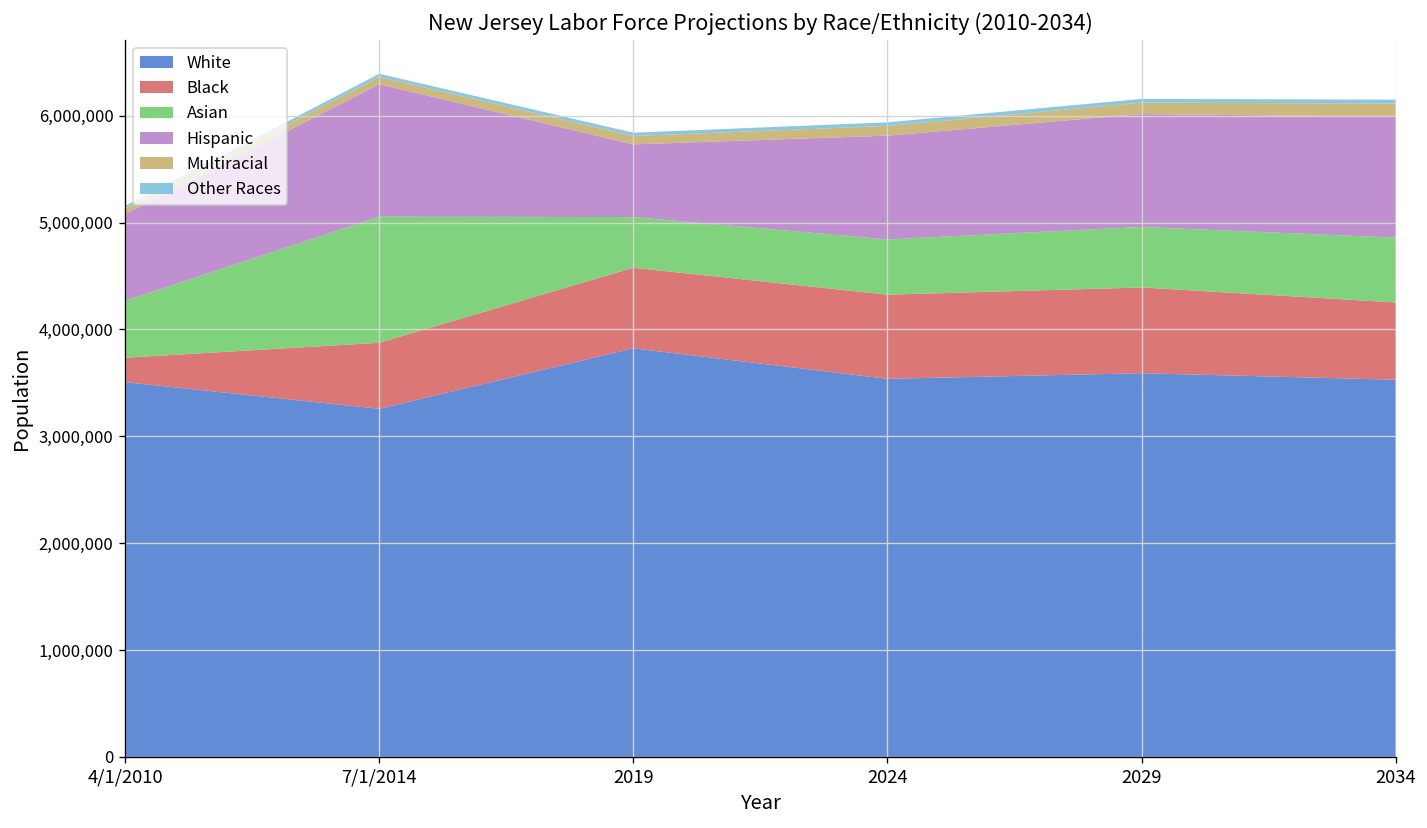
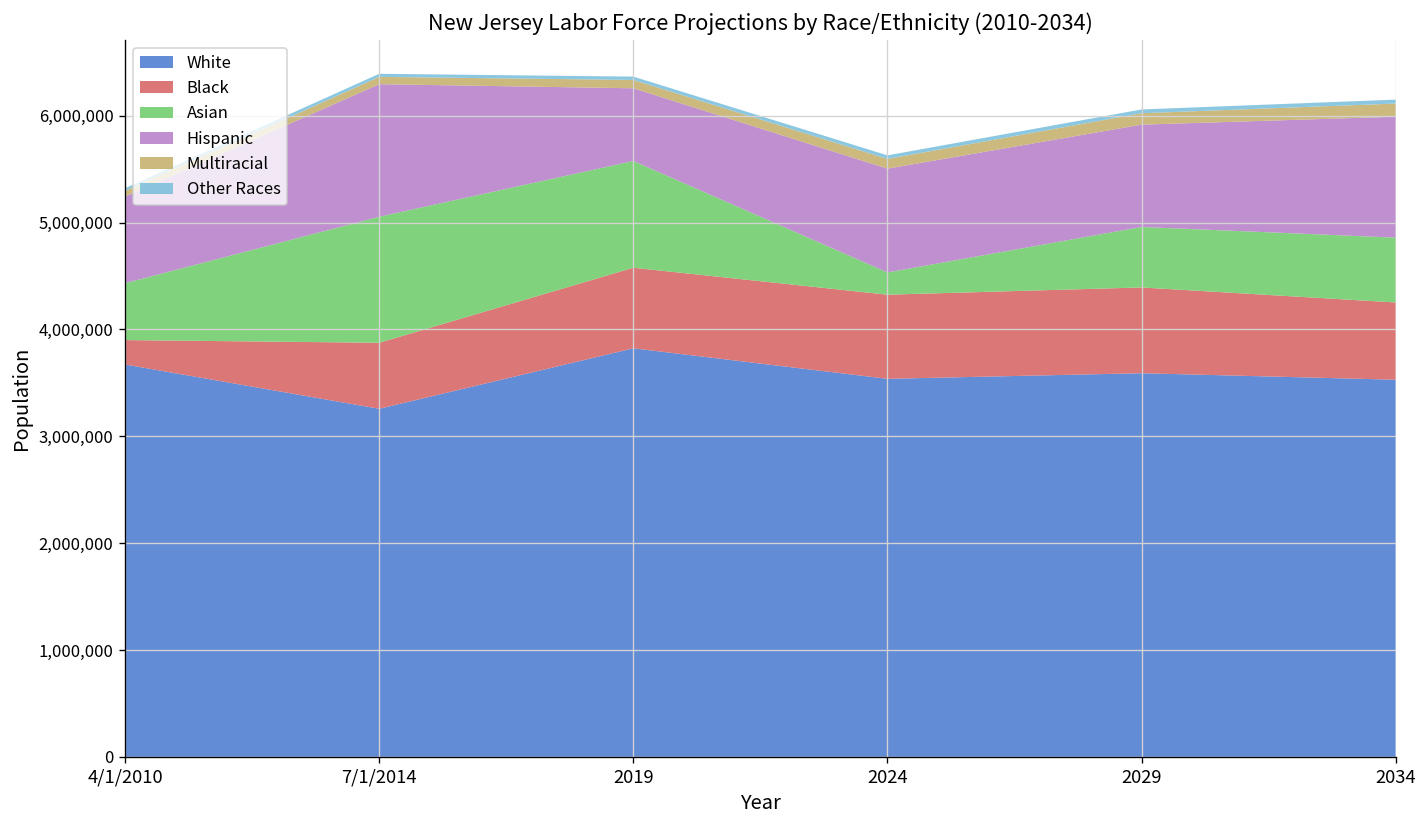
White, 4/1/2010: 3,500,000 -> 3,700,000
Asian, 2019: 500,000 -> 1,000,000
Asian, 2024: 500,000 -> 200,000
Hispanic, 2029: 1,100,000 -> 1,000,000
